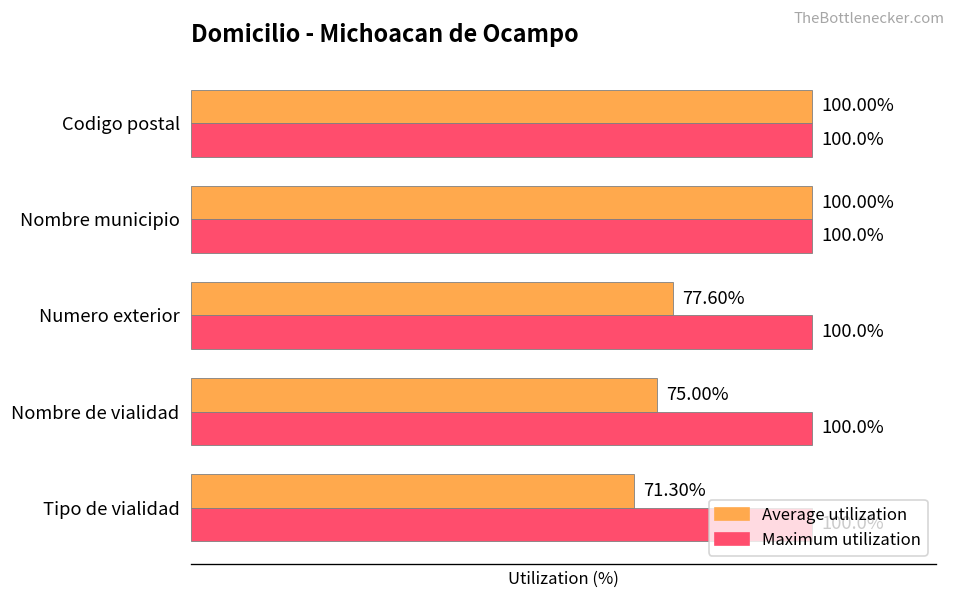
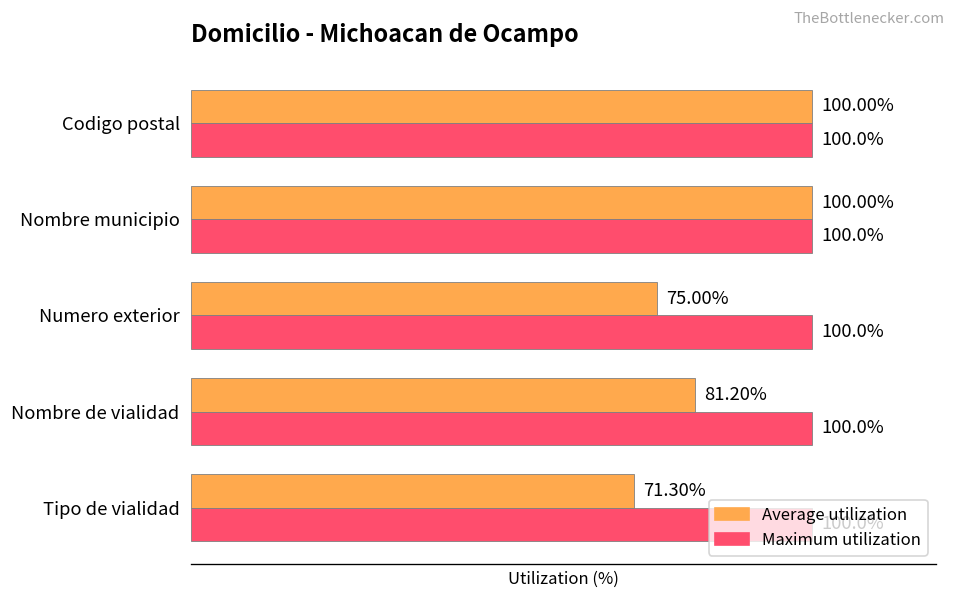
Average utilization, Numero exterior: 77.60% -> 75.00%
Average utilization, Nombre de vialidad: 75.00% -> 81.20%
